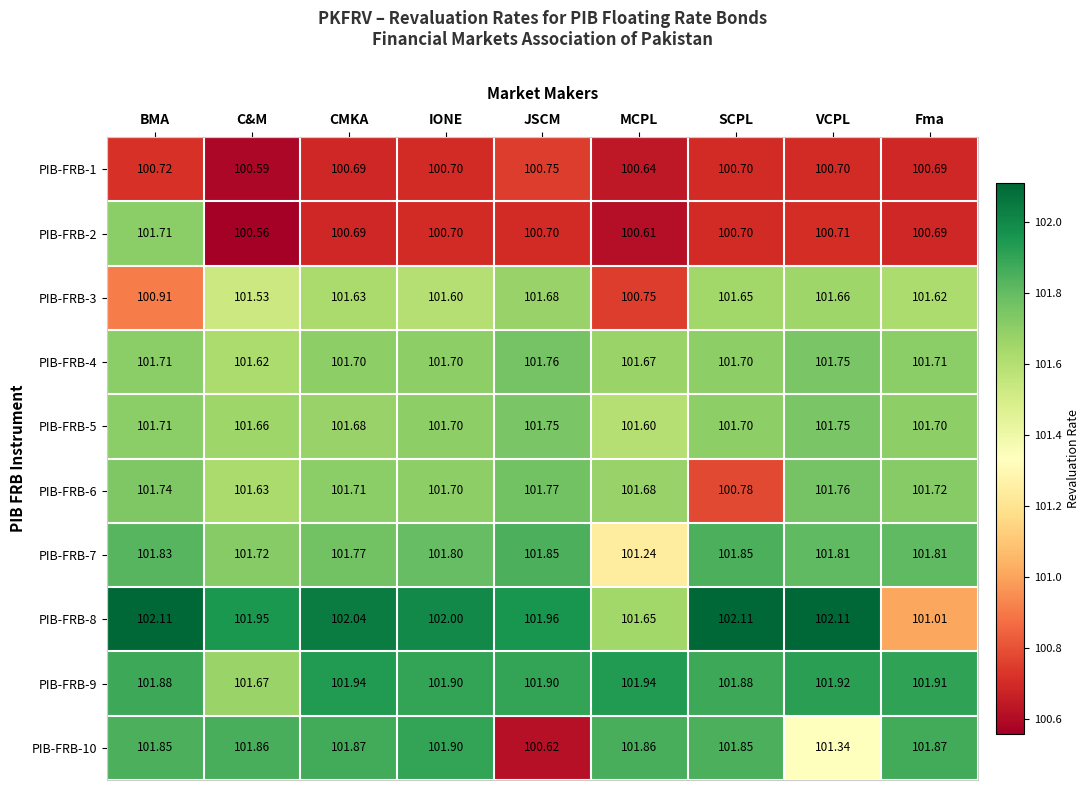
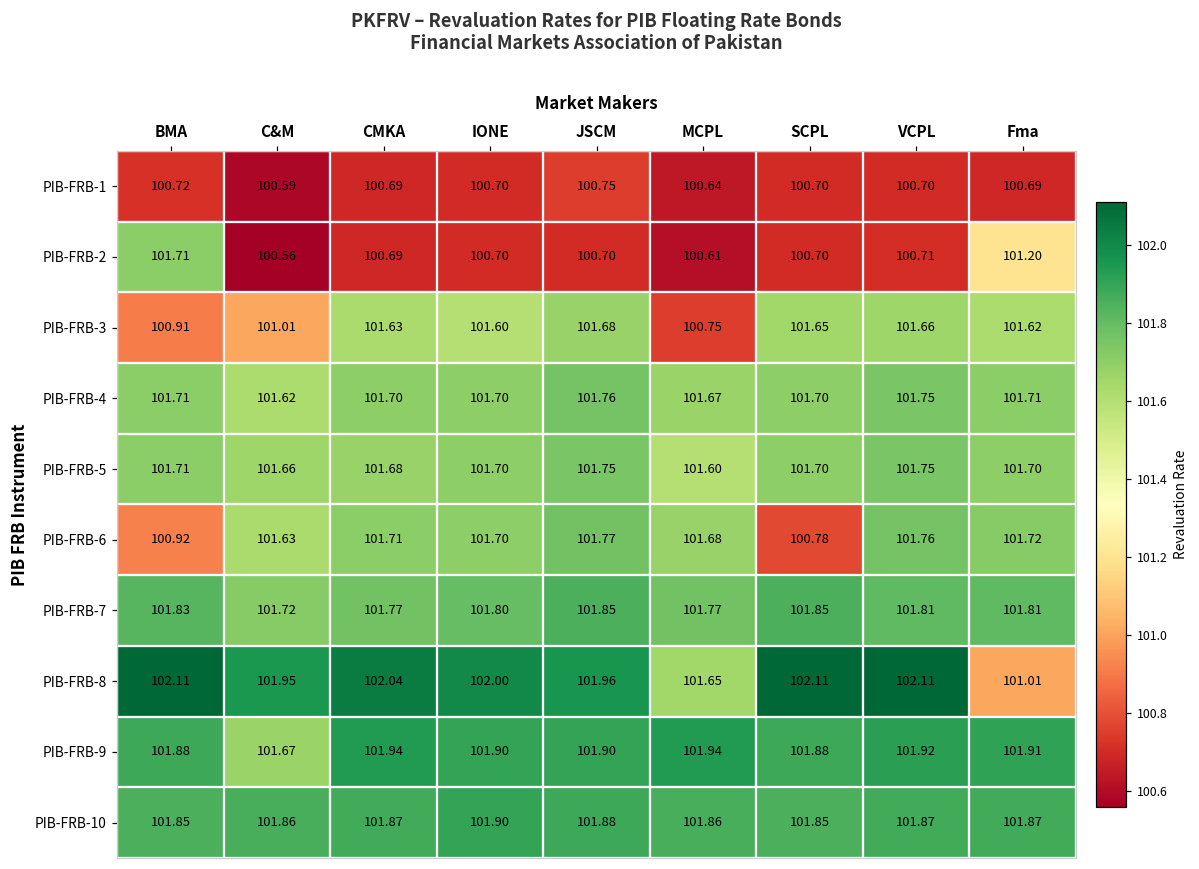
PIB-FRB-2, Fma: 100.69 -> 101.20
PIB-FRB-3, C&M: 101.53 -> 101.01
PIB-FRB-6, BMA: 101.74 -> 100.92
PIB-FRB-7, MCPL: 101.24 -> 101.77
PIB-FRB-10, JSCM: 100.62 -> 101.88
PIB-FRB-10, VCPL: 101.34 -> 101.87
